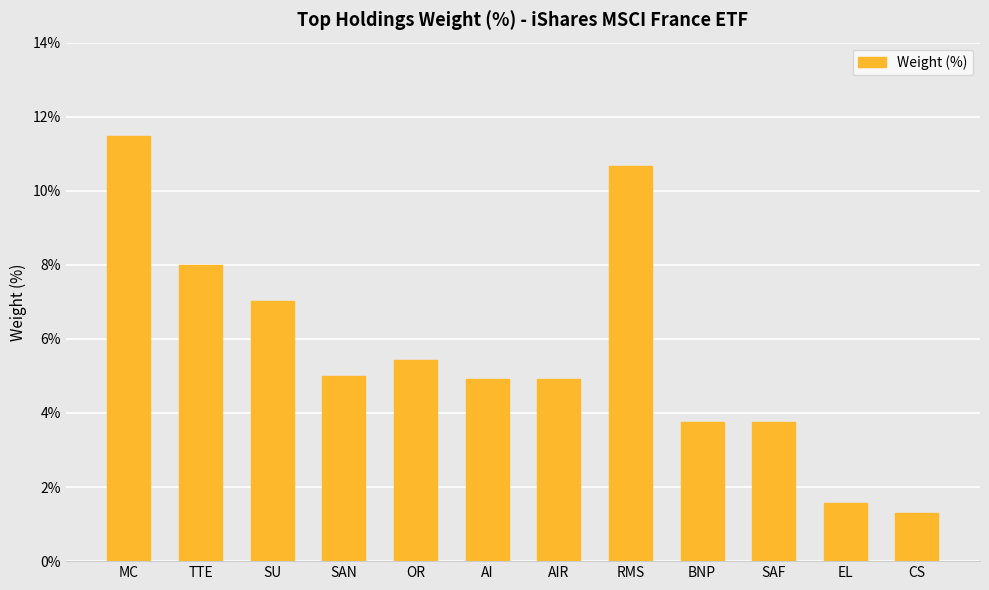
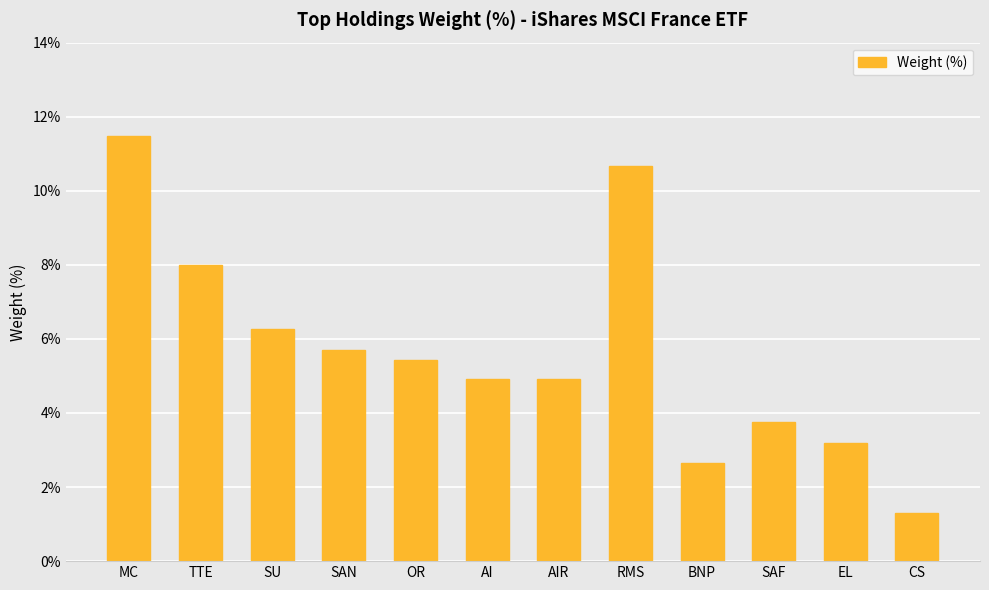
SU: 7.0% -> 6.3%
SAN: 5.0% -> 5.7%
BNP: 3.8% -> 2.6%
EL: 1.6% -> 3.2%
